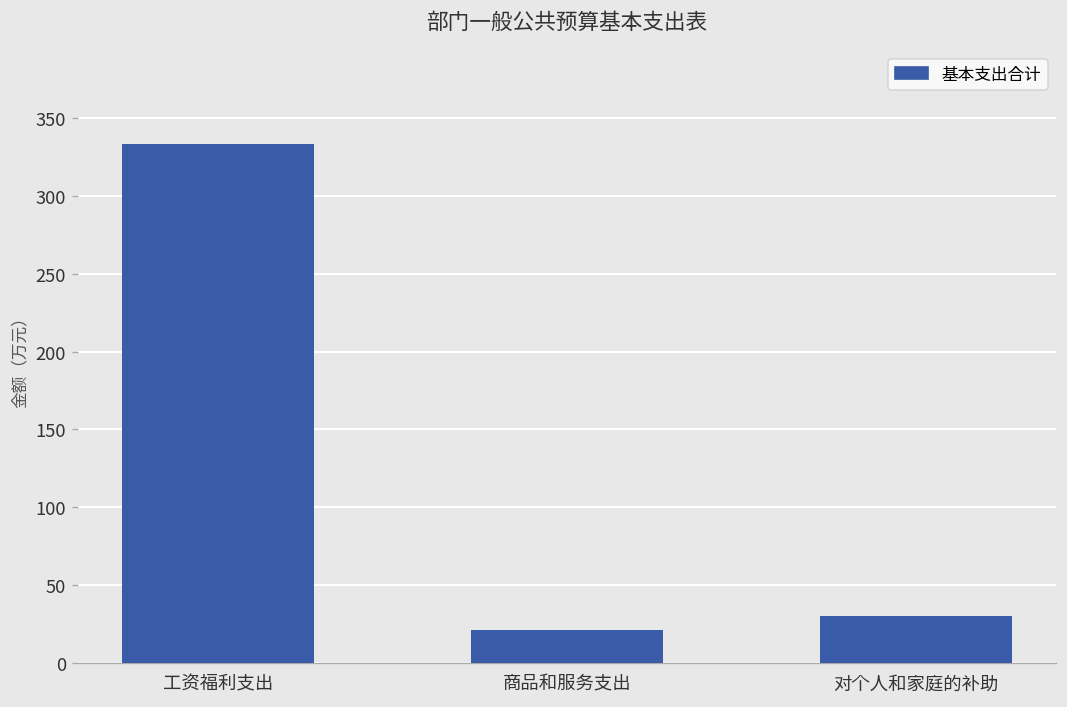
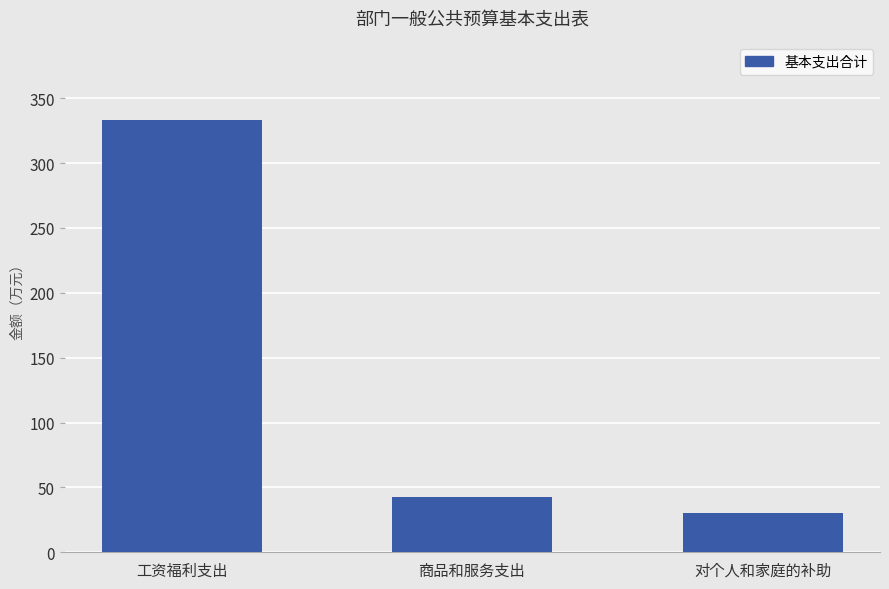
商品和服务支出: 21 -> 43
